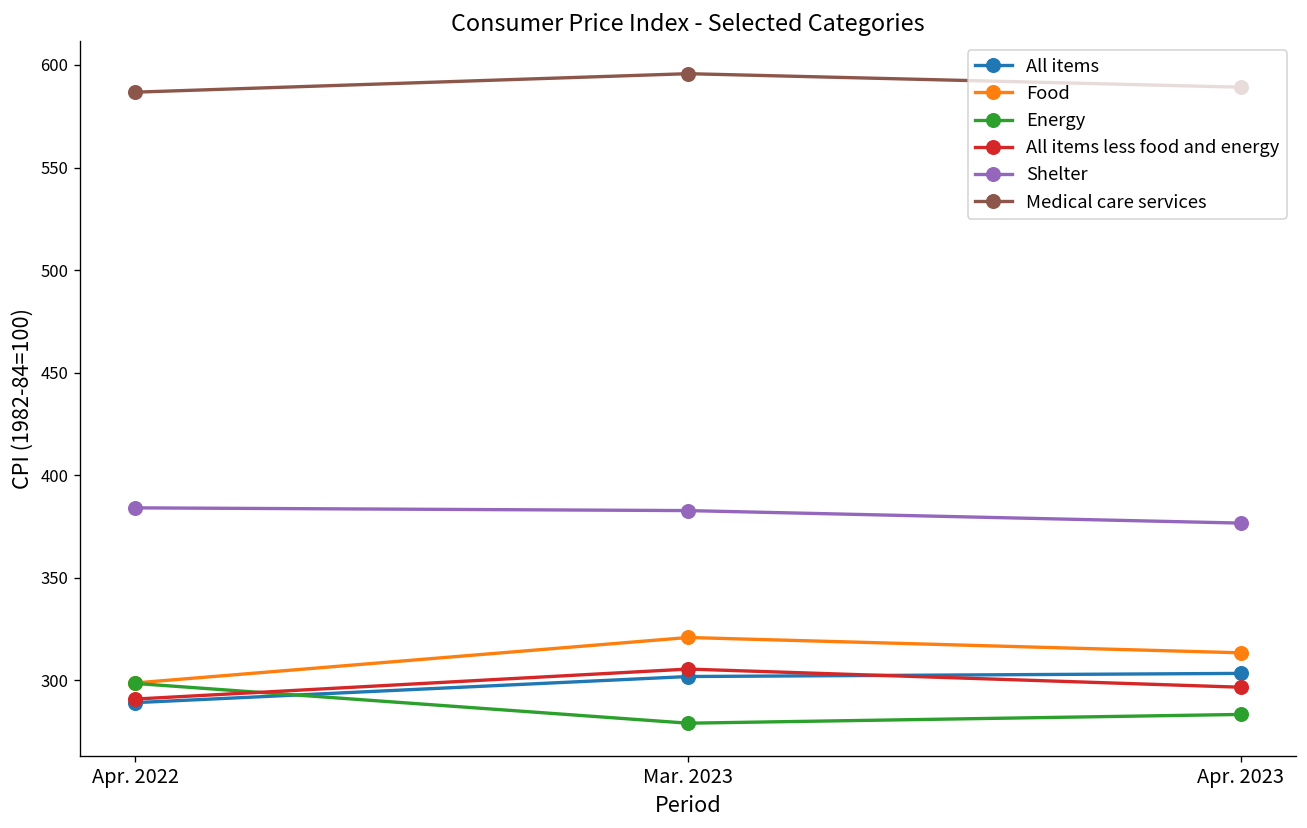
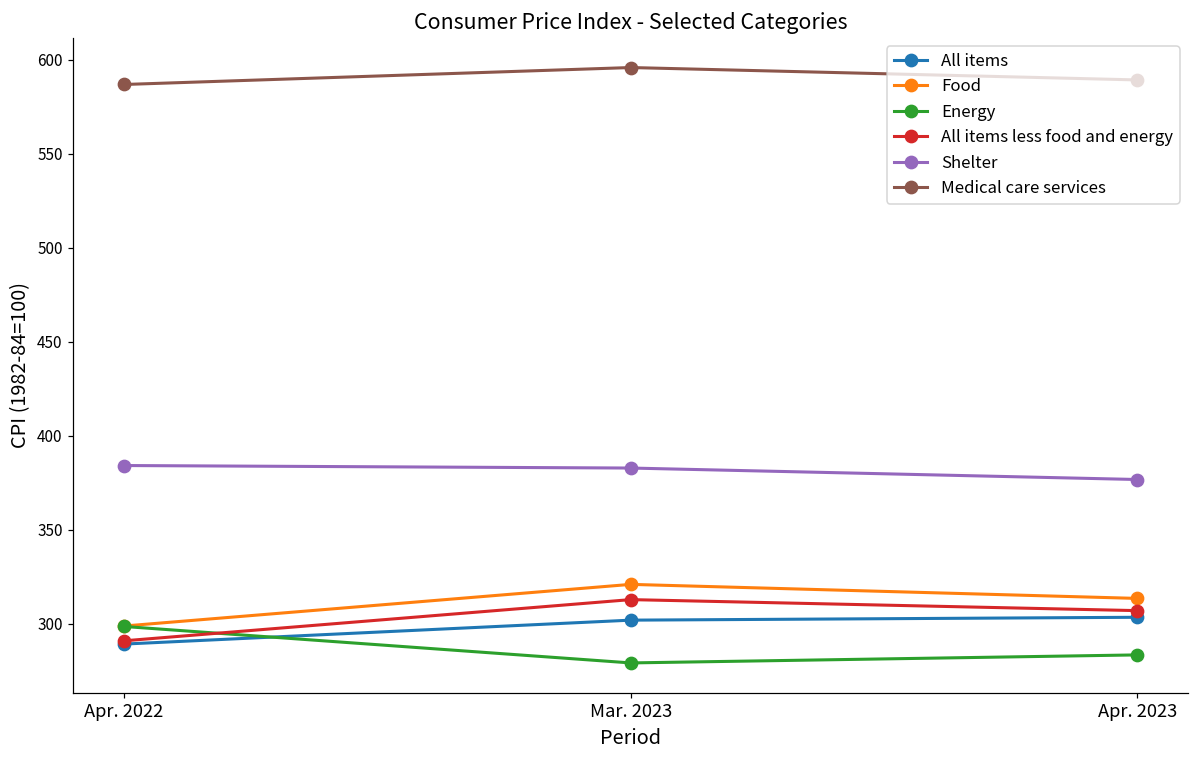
All items less food and energy, Mar. 2023: 305 -> 313
All items less food and energy, Apr. 2023: 297 -> 307
